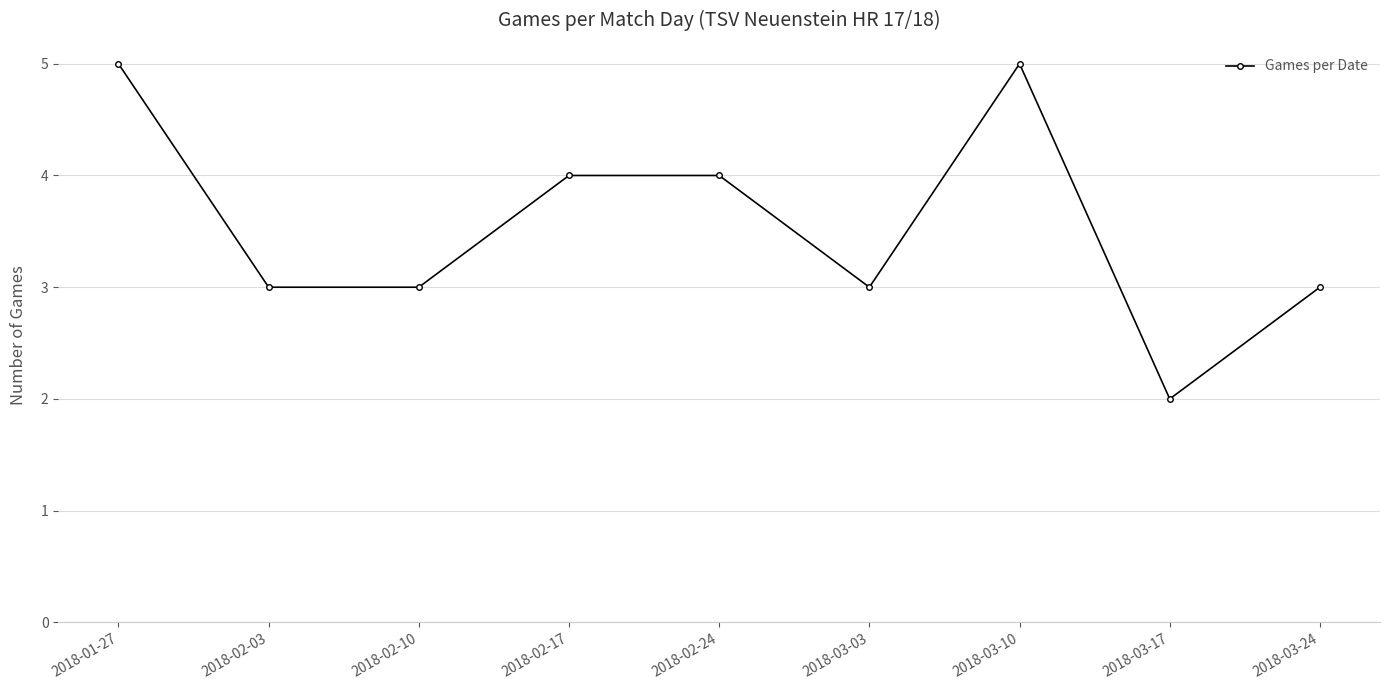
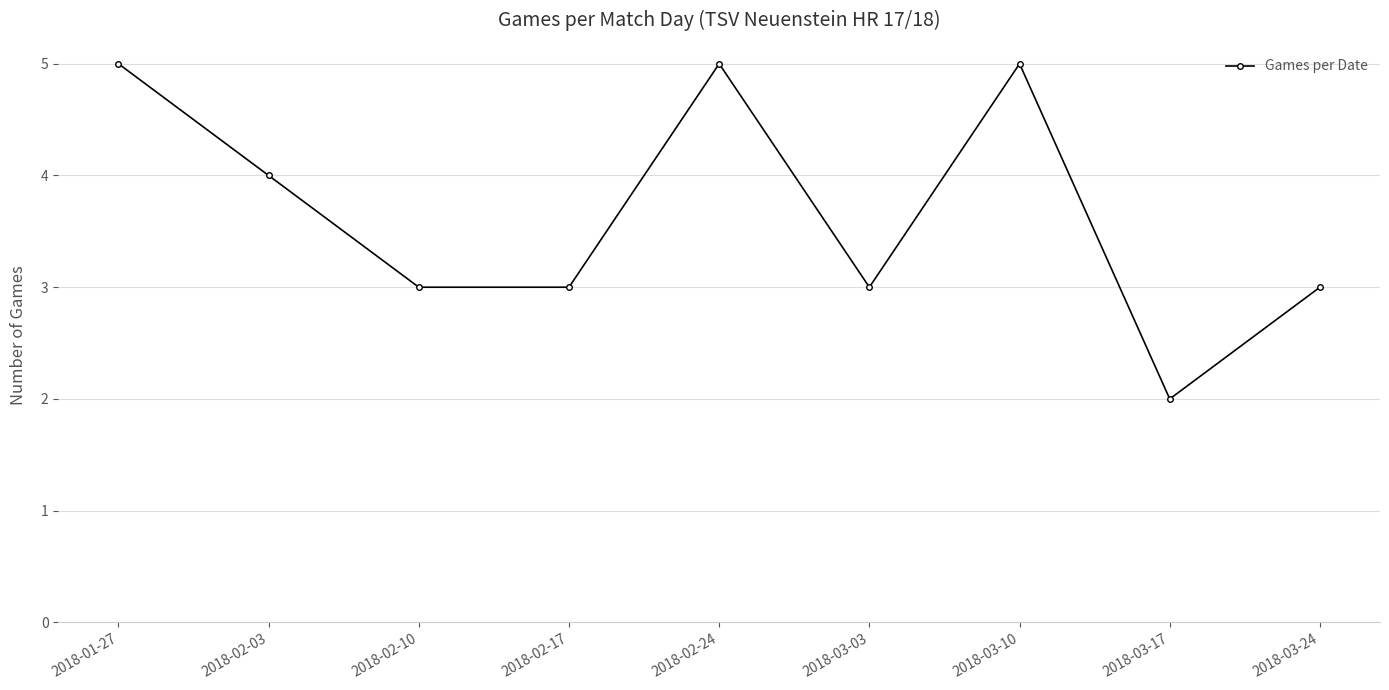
2018-02-03: 3 -> 4
2018-02-17: 4 -> 3
2018-02-24: 4 -> 5
